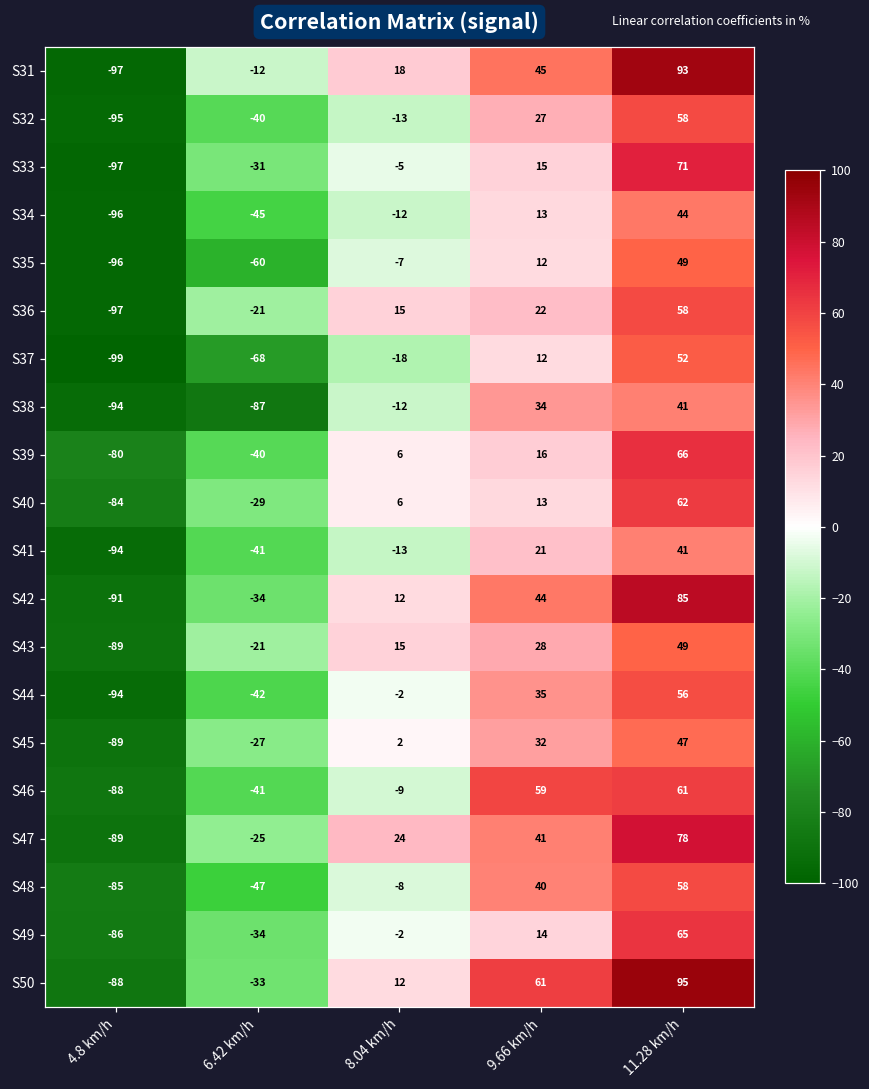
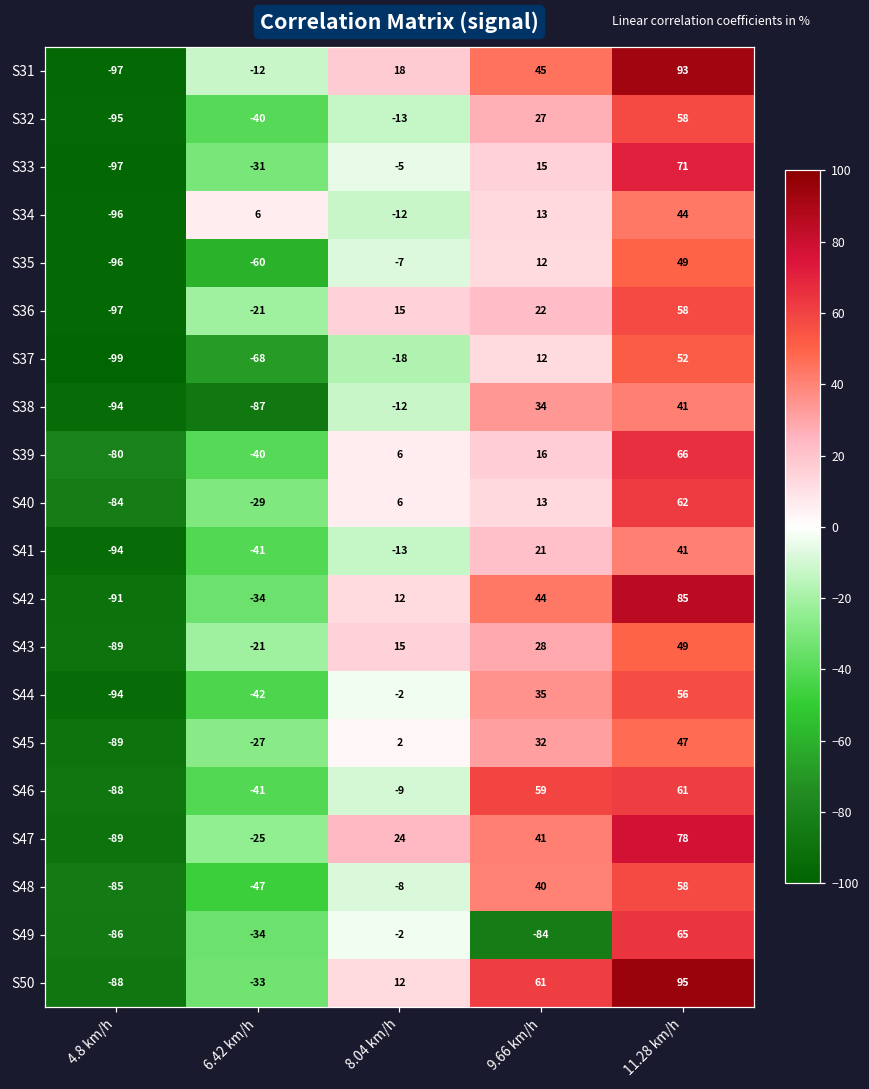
S34, 6.42 km/h: -45 -> 6
S49, 9.66 km/h: 14 -> -84
